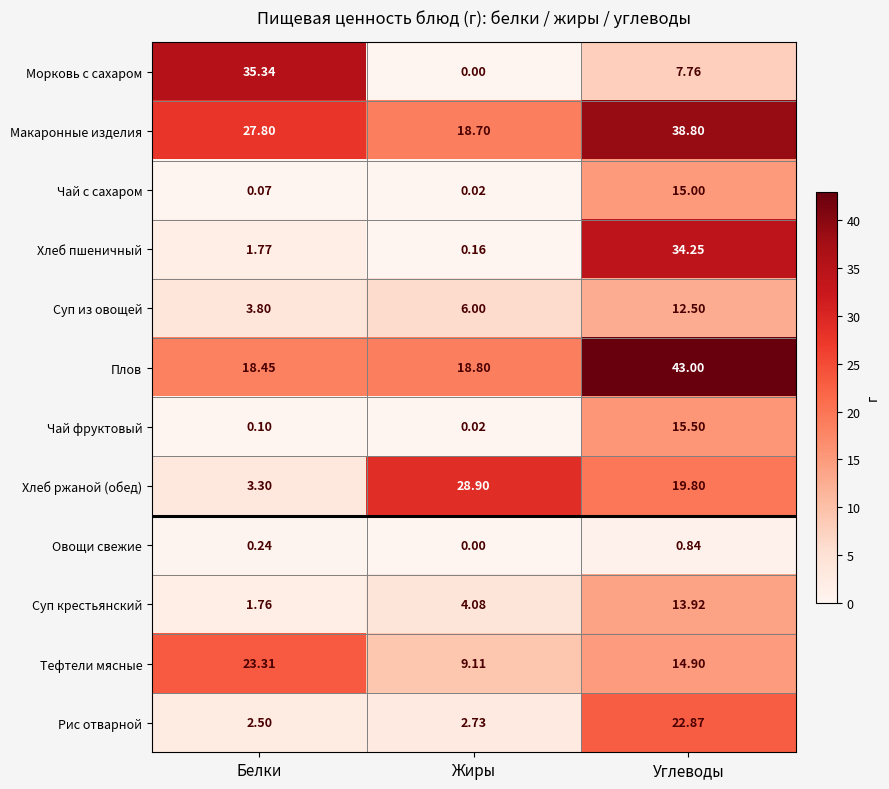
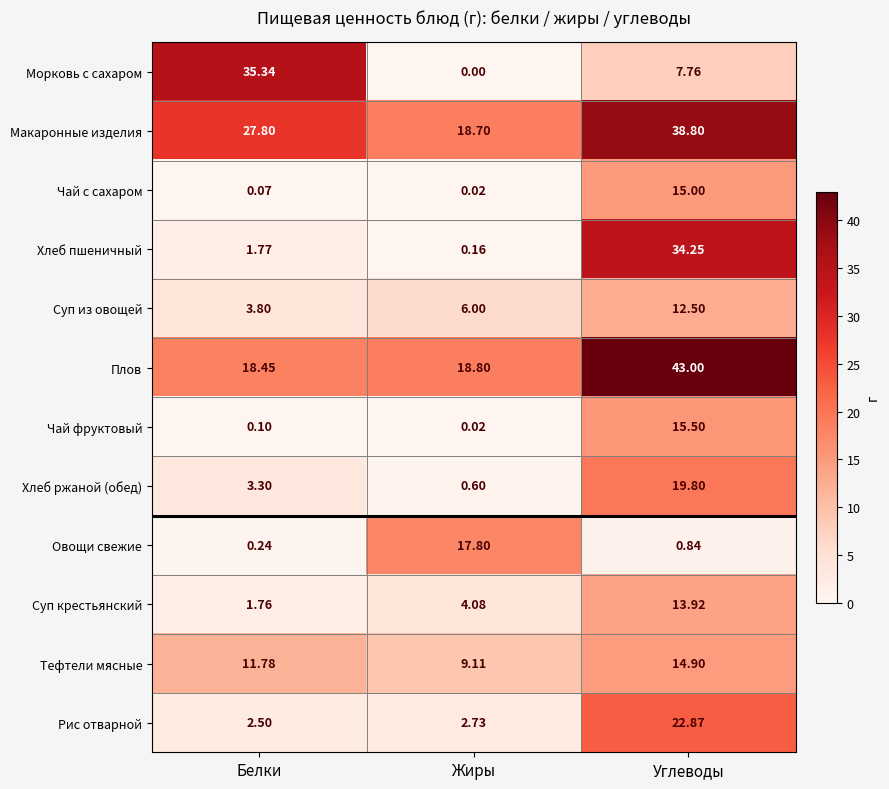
Хлеб ржаной (обед), Жиры: 28.90 -> 0.60
Овощи свежие, Жиры: 0.00 -> 17.80
Тефтели мясные, Белки: 23.31 -> 11.78
